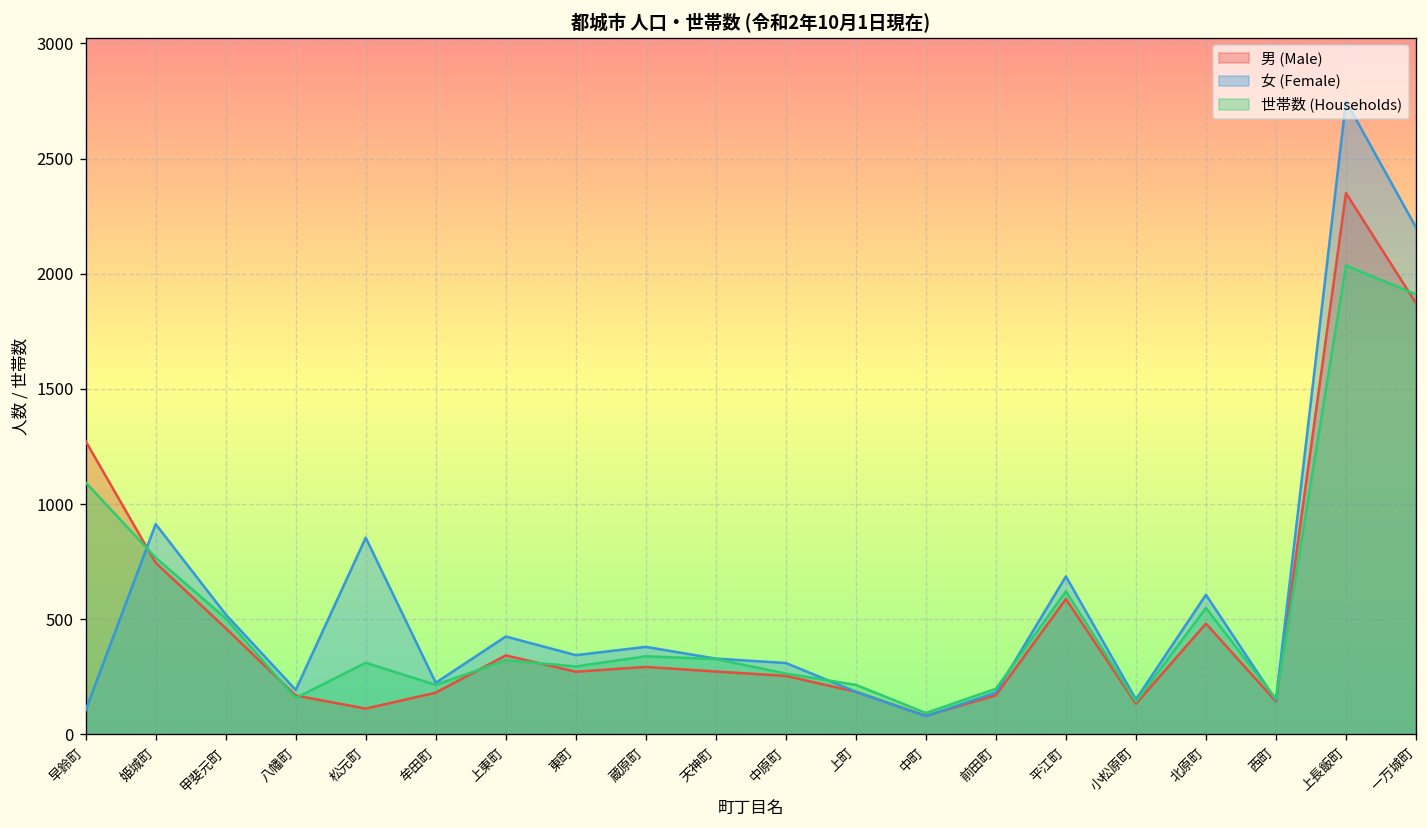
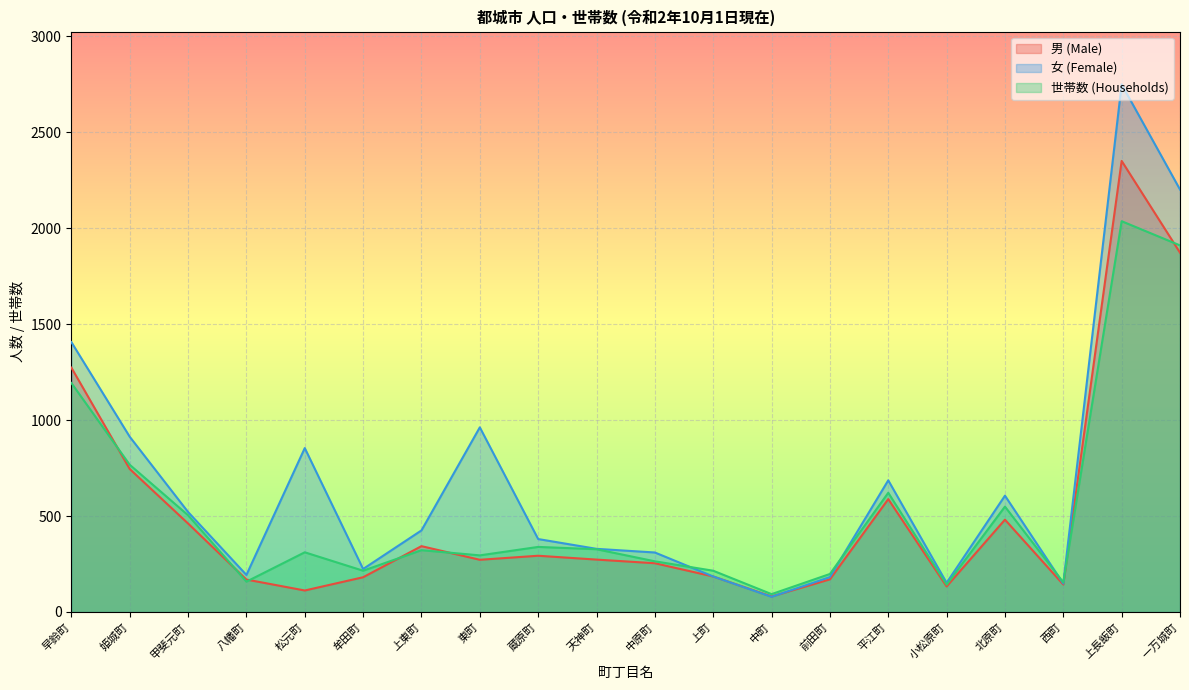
女 (Female), 早鈴町: 110 -> 1410
世帯数 (Households), 早鈴町: 1090 -> 1190
女 (Female), 東町: 340 -> 960
